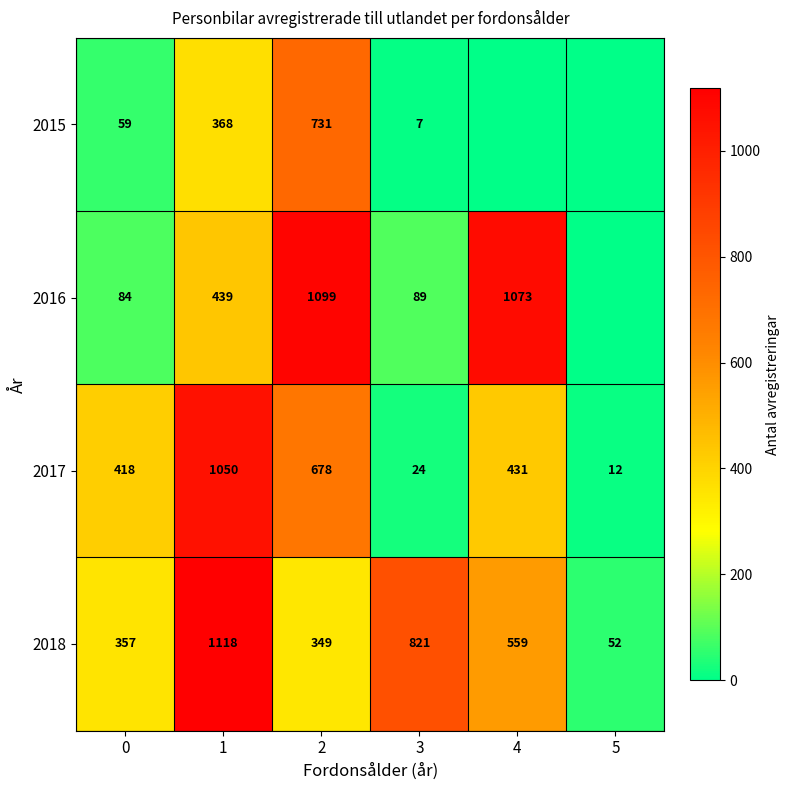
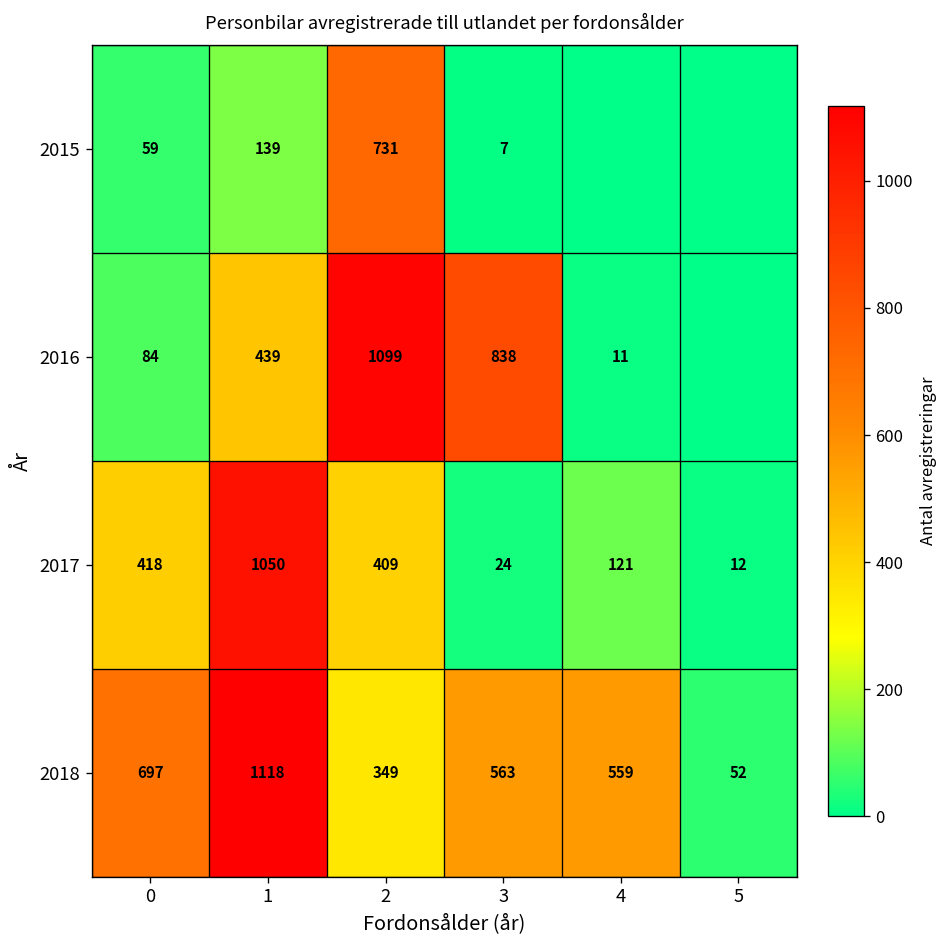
2015, 1: 368 -> 139
2016, 3: 89 -> 838
2016, 4: 1073 -> 11
2017, 2: 678 -> 409
2017, 4: 431 -> 121
2018, 0: 357 -> 697
2018, 3: 821 -> 563
